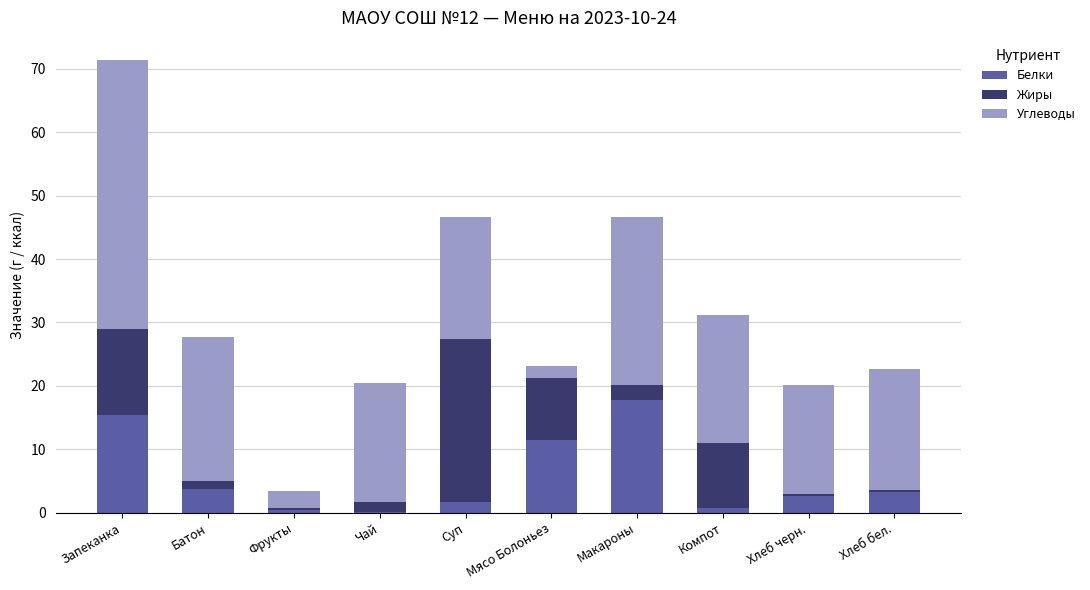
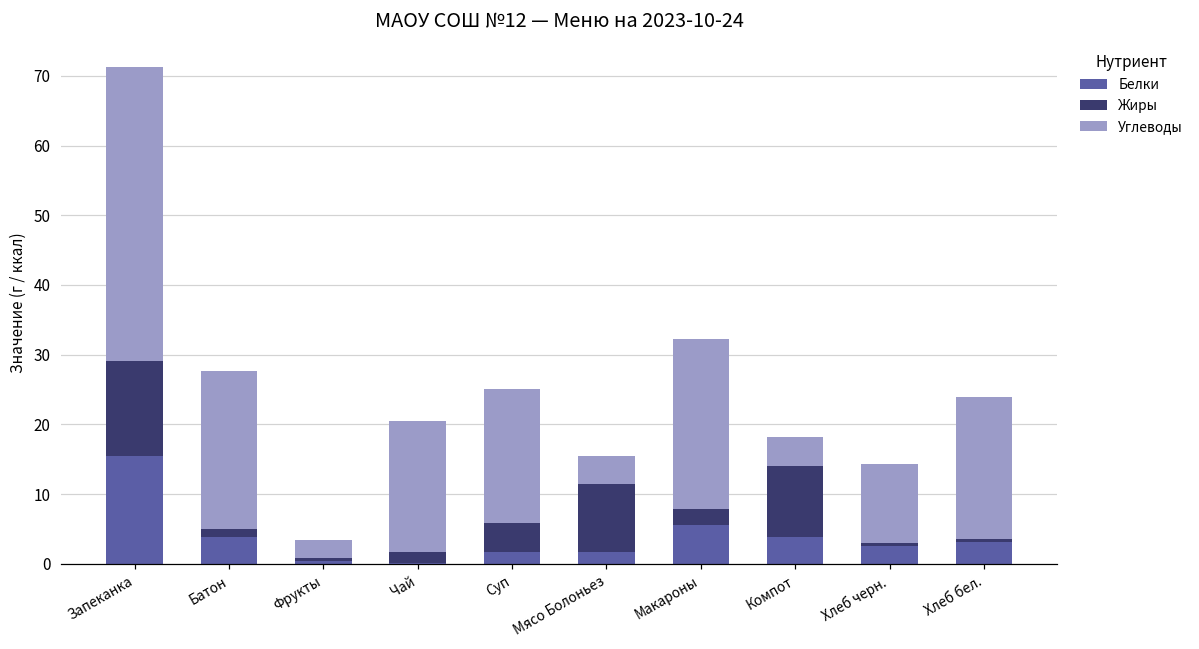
Жиры, Суп: 26 -> 4
Белки, Мясо Болоньез: 12 -> 2
Углеводы, Мясо Болоньез: 2 -> 4
Белки, Макароны: 18 -> 6
Углеводы, Макароны: 26 -> 24
Белки, Компот: 1 -> 4
Углеводы, Компот: 20 -> 4
Углеводы, Хлеб черн.: 17 -> 11
Углеводы, Хлеб бел.: 19 -> 20
